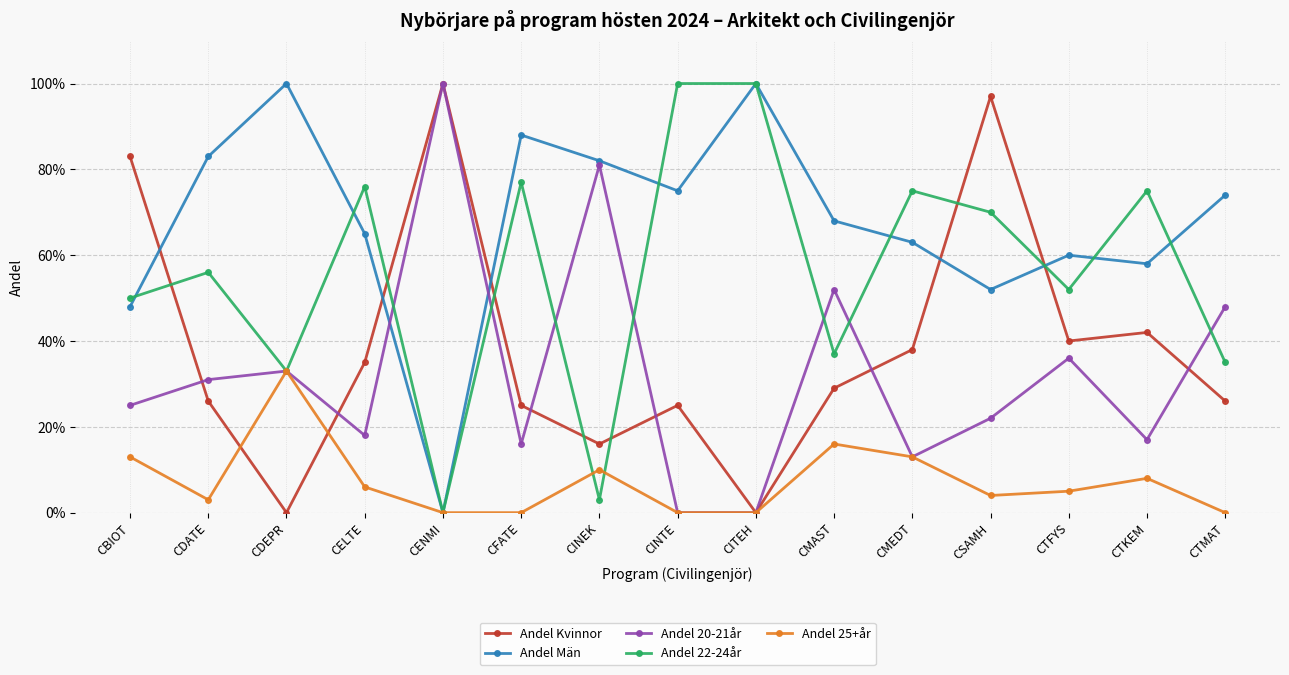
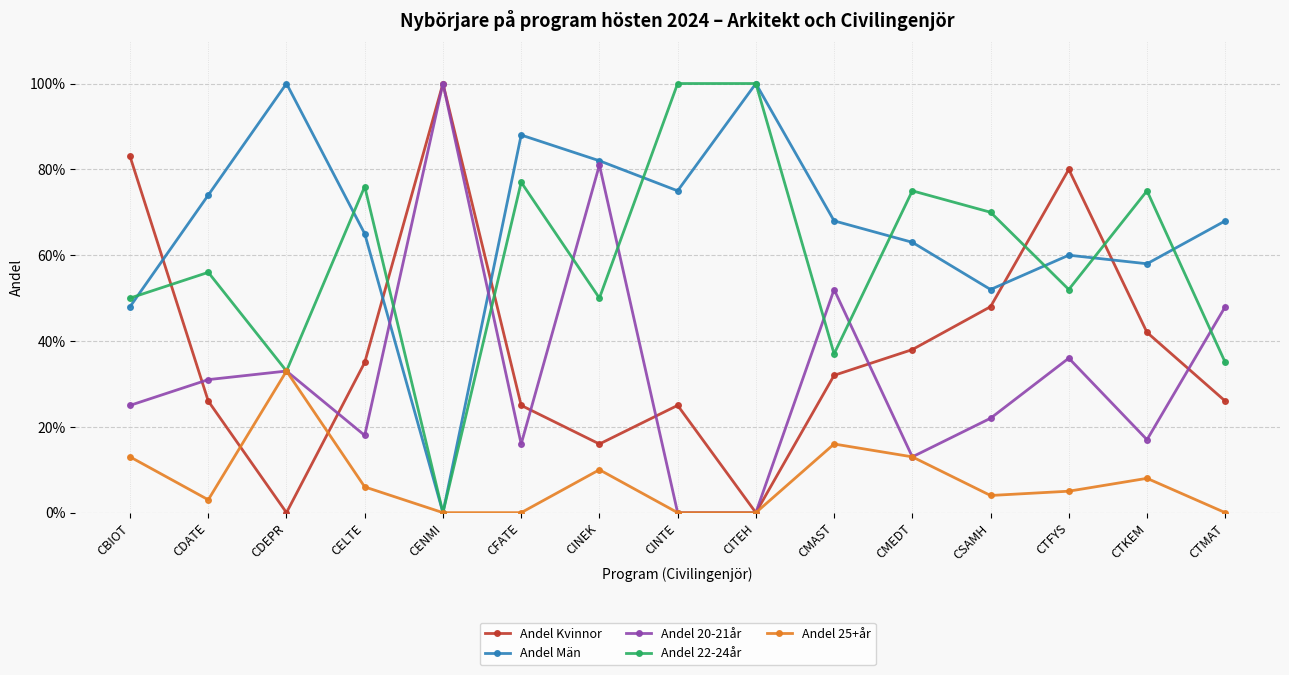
Andel Män, CDATE: 83% -> 74%
Andel 22-24år, CINEK: 3% -> 50%
Andel Kvinnor, CMAST: 29% -> 32%
Andel Kvinnor, CSAMH: 97% -> 48%
Andel Kvinnor, CTFYS: 40% -> 80%
Andel Män, CTMAT: 74% -> 68%
